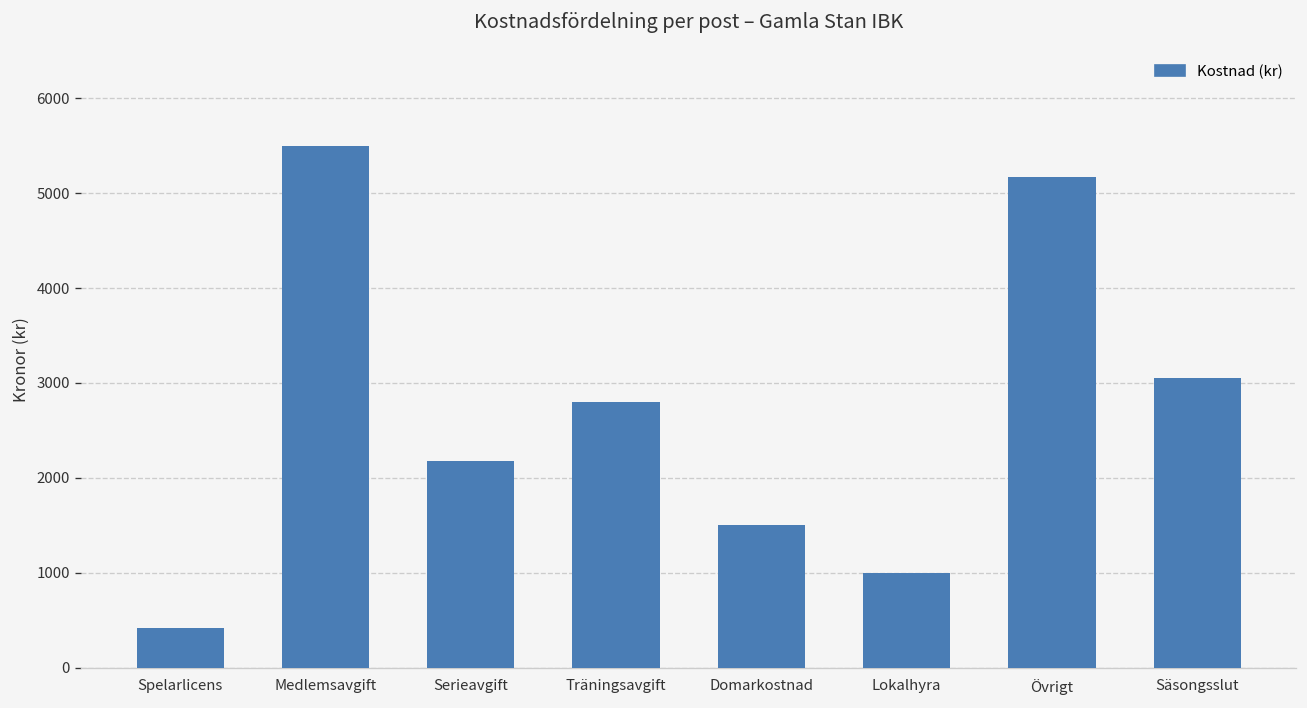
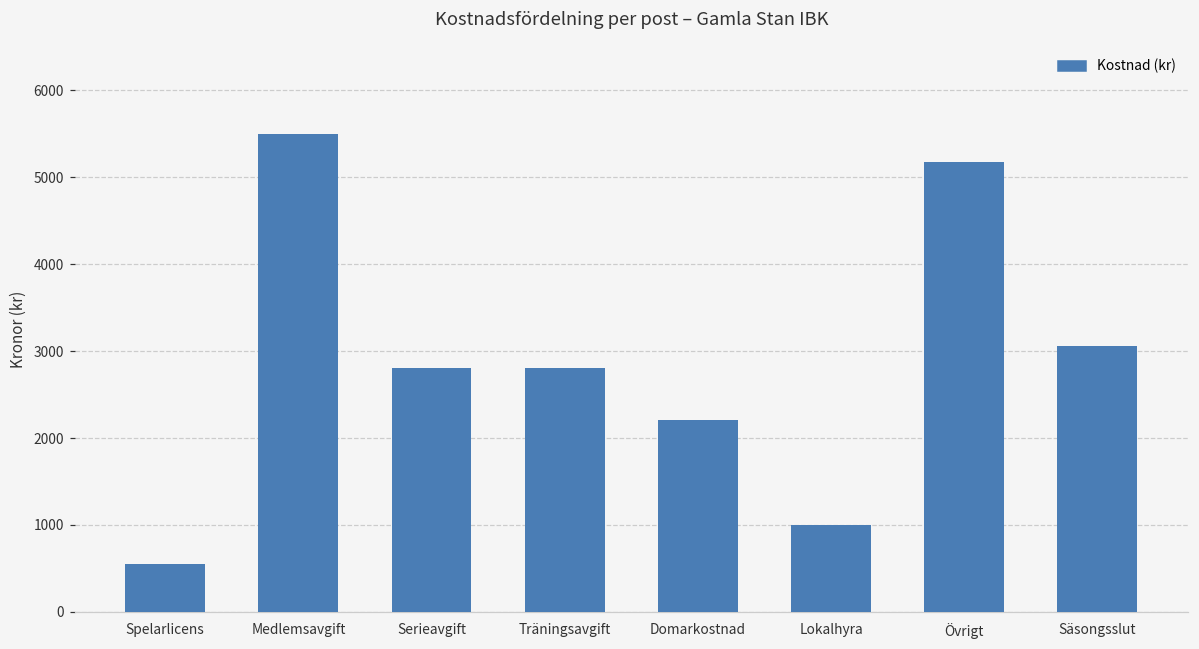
Spelarlicens: 400 -> 600
Serieavgift: 2200 -> 2800
Domarkostnad: 1500 -> 2200
